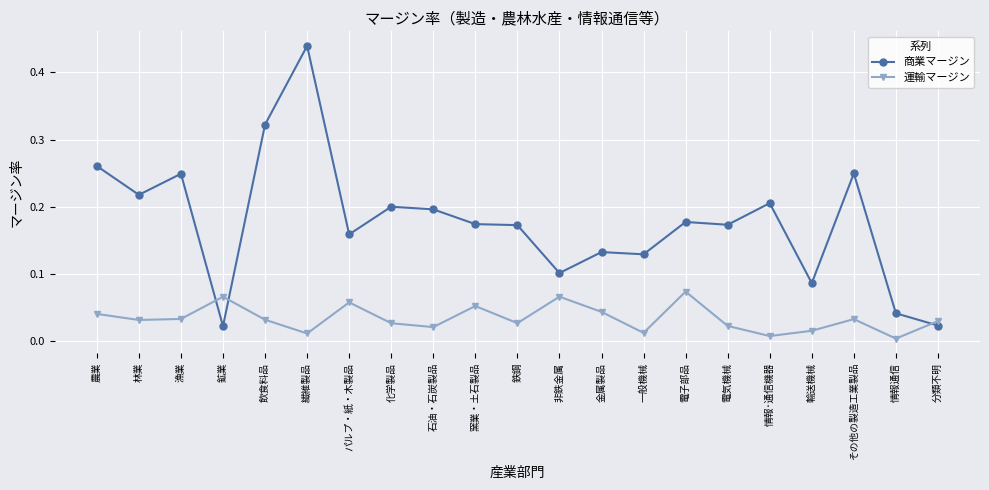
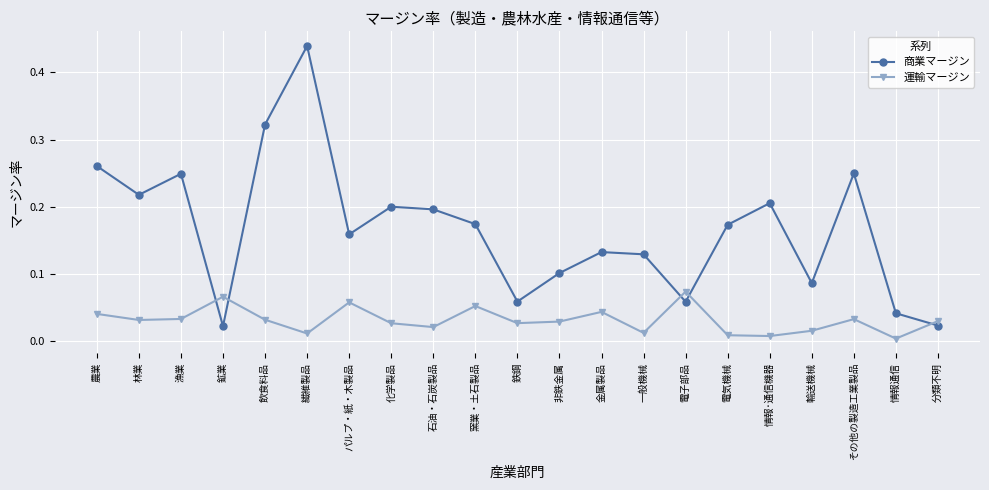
商業マージン, 鉄鋼: 0.17 -> 0.06
運輸マージン, 非鉄金属: 0.07 -> 0.03
商業マージン, 電子部品: 0.18 -> 0.06
運輸マージン, 電気機械: 0.02 -> 0.01
